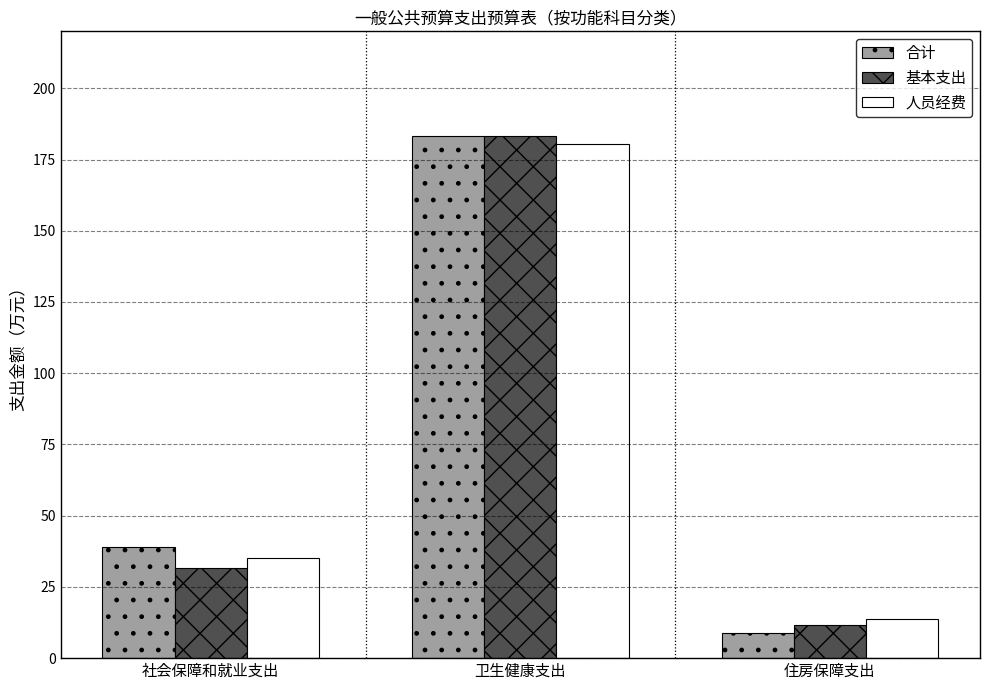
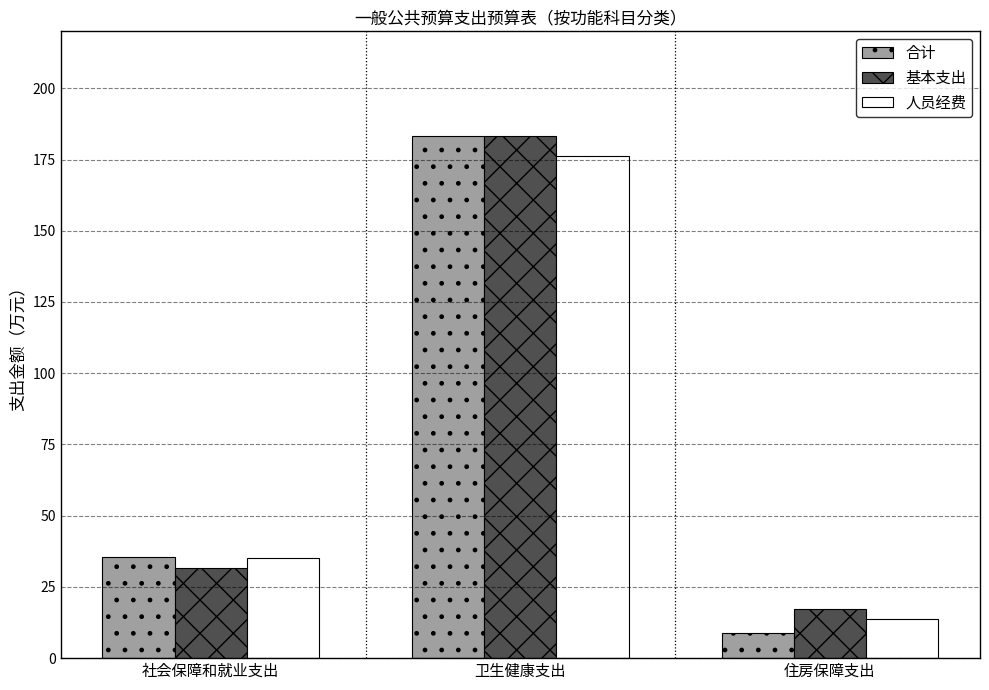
合计, 社会保障和就业支出: 39 -> 35
人员经费, 卫生健康支出: 180 -> 176
基本支出, 住房保障支出: 12 -> 17
